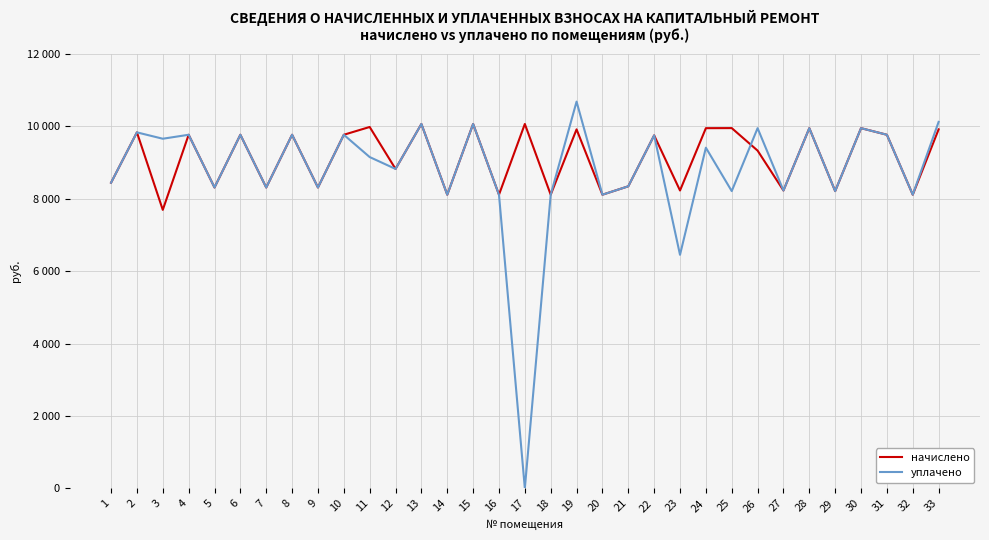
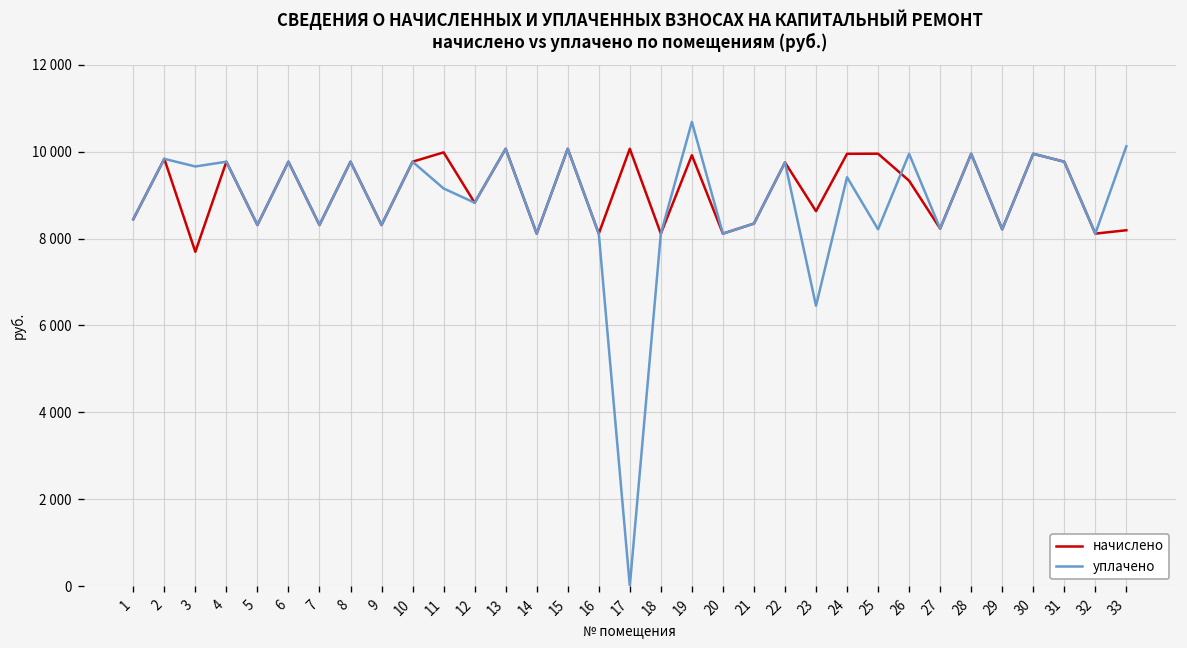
начислено, 23: 8200 -> 8600
начислено, 33: 9900 -> 8200
